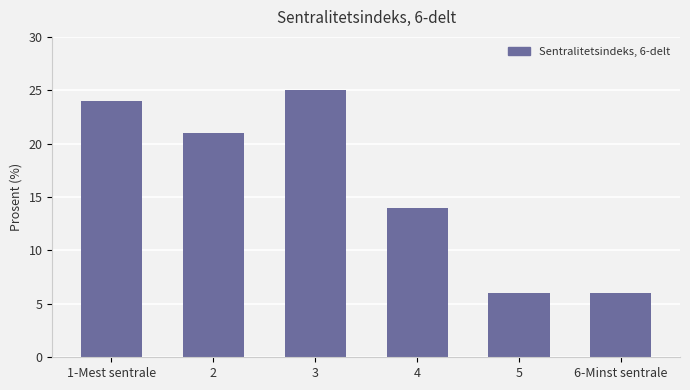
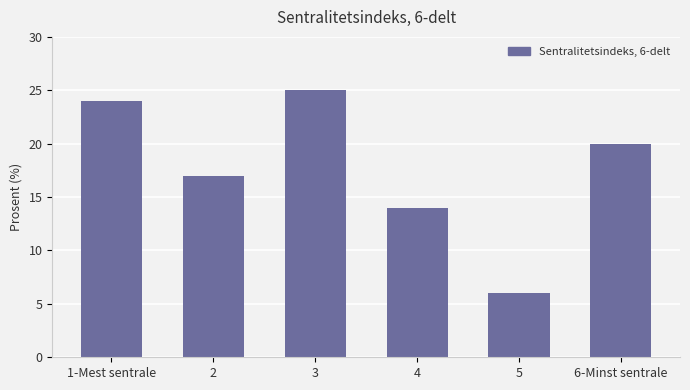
2: 21 -> 17
6-Minst sentrale: 6 -> 20
